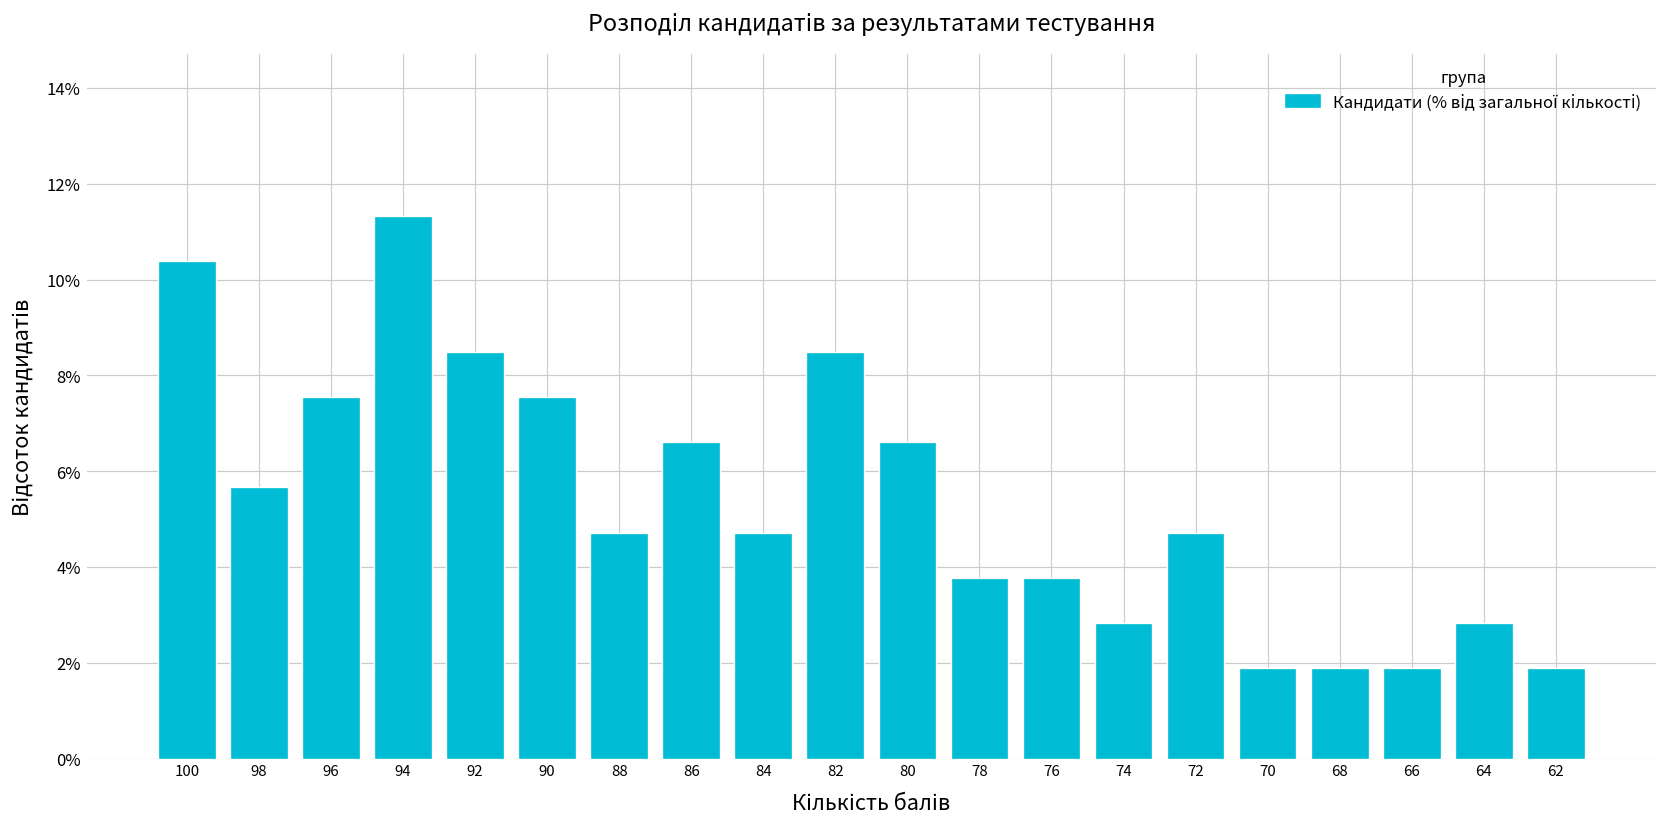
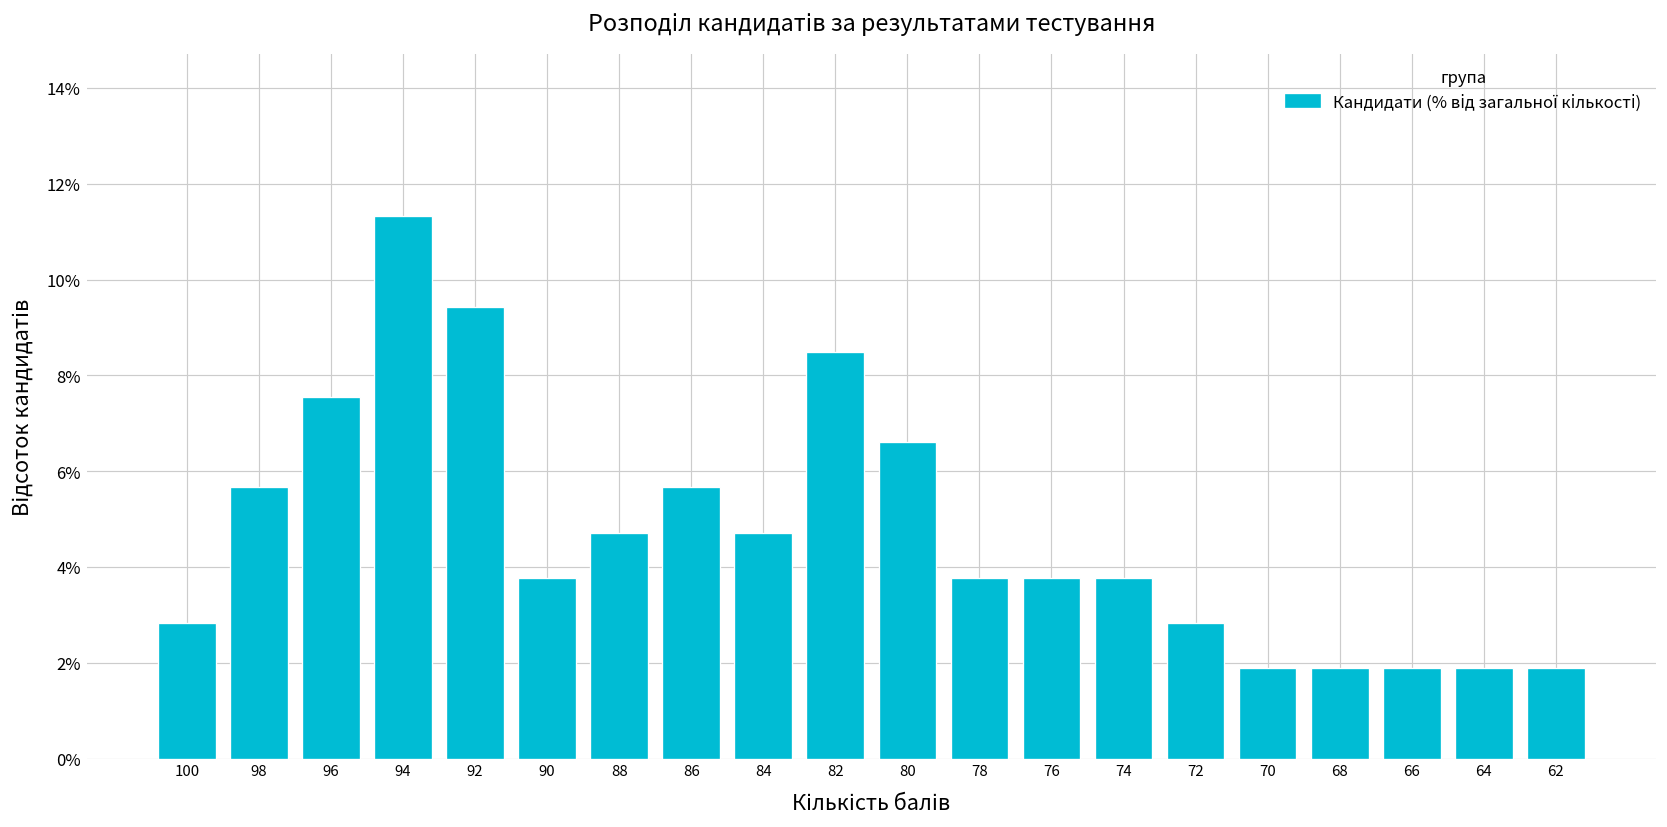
100: 10.4% -> 2.8%
92: 8.5% -> 9.4%
90: 7.5% -> 3.8%
86: 6.6% -> 5.7%
74: 2.8% -> 3.8%
72: 4.7% -> 2.8%
64: 2.8% -> 1.9%
